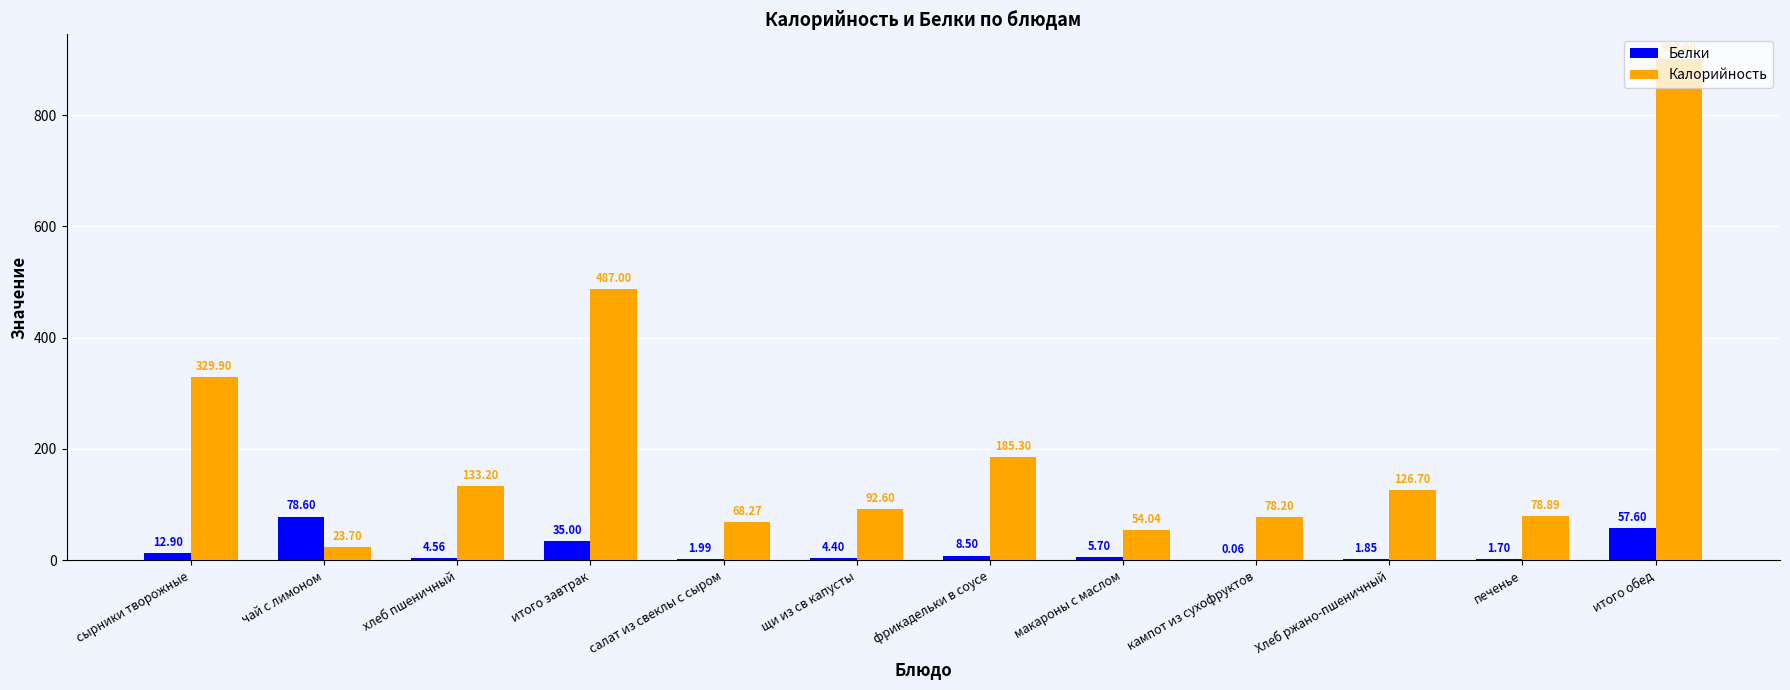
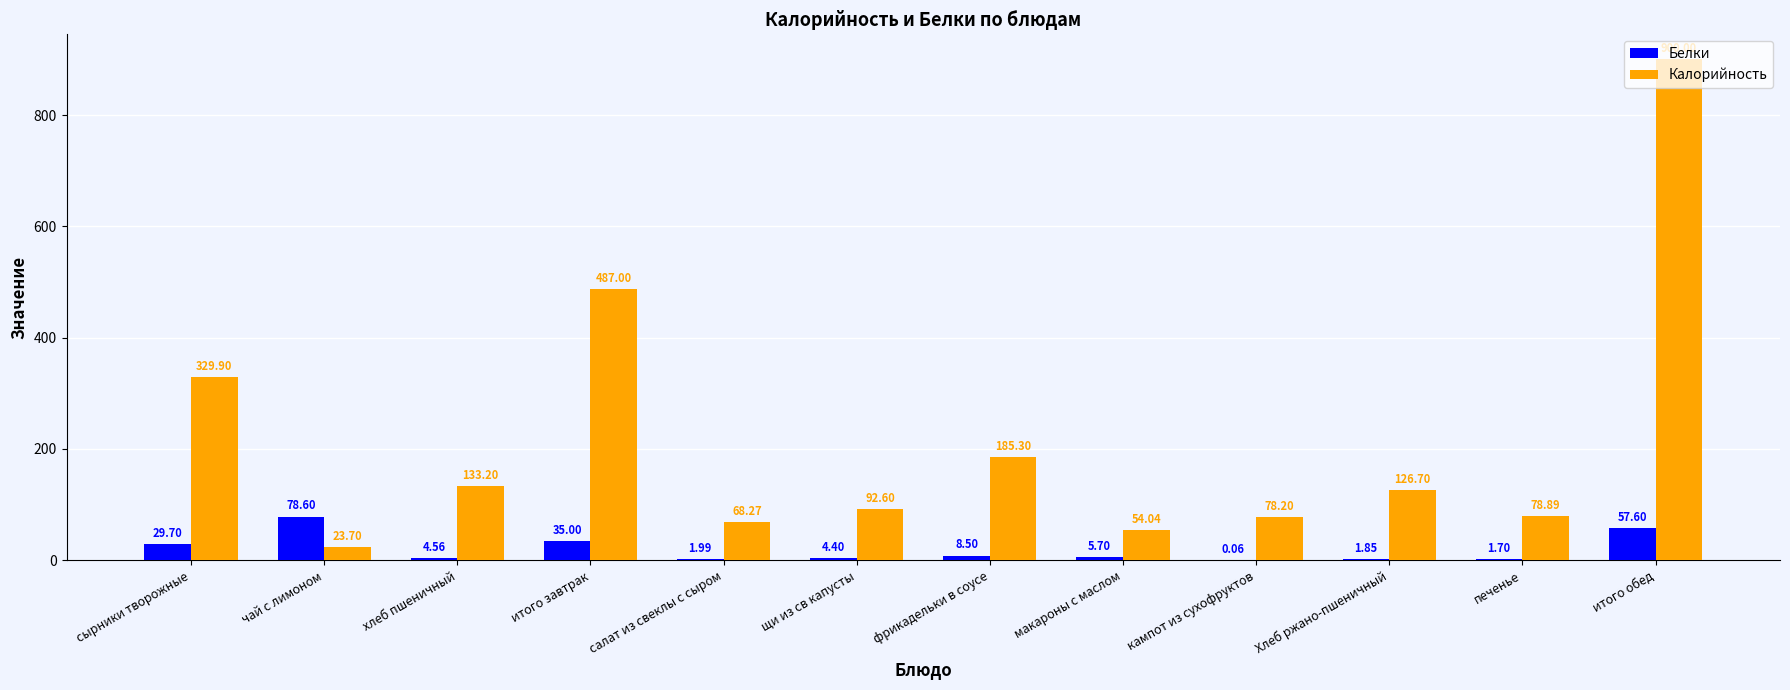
Белки, сырники творожные: 12.90 -> 29.70
